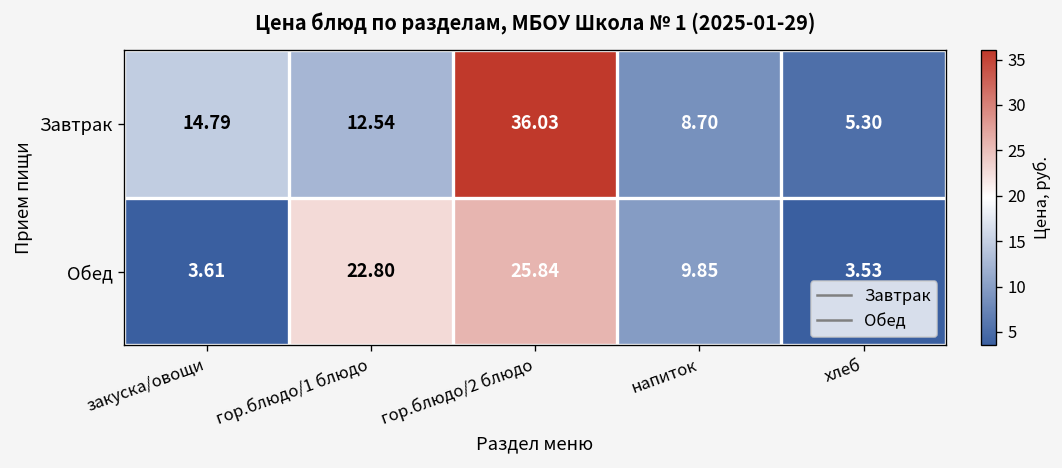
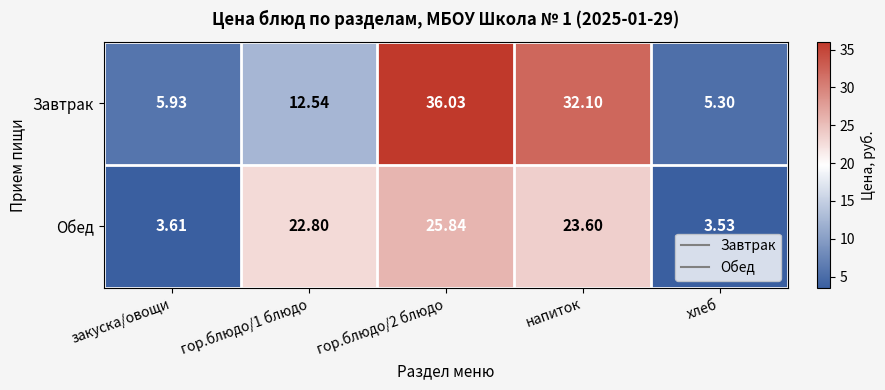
Завтрак, закуска/овощи: 14.79 -> 5.93
Завтрак, напиток: 8.70 -> 32.10
Обед, напиток: 9.85 -> 23.60
